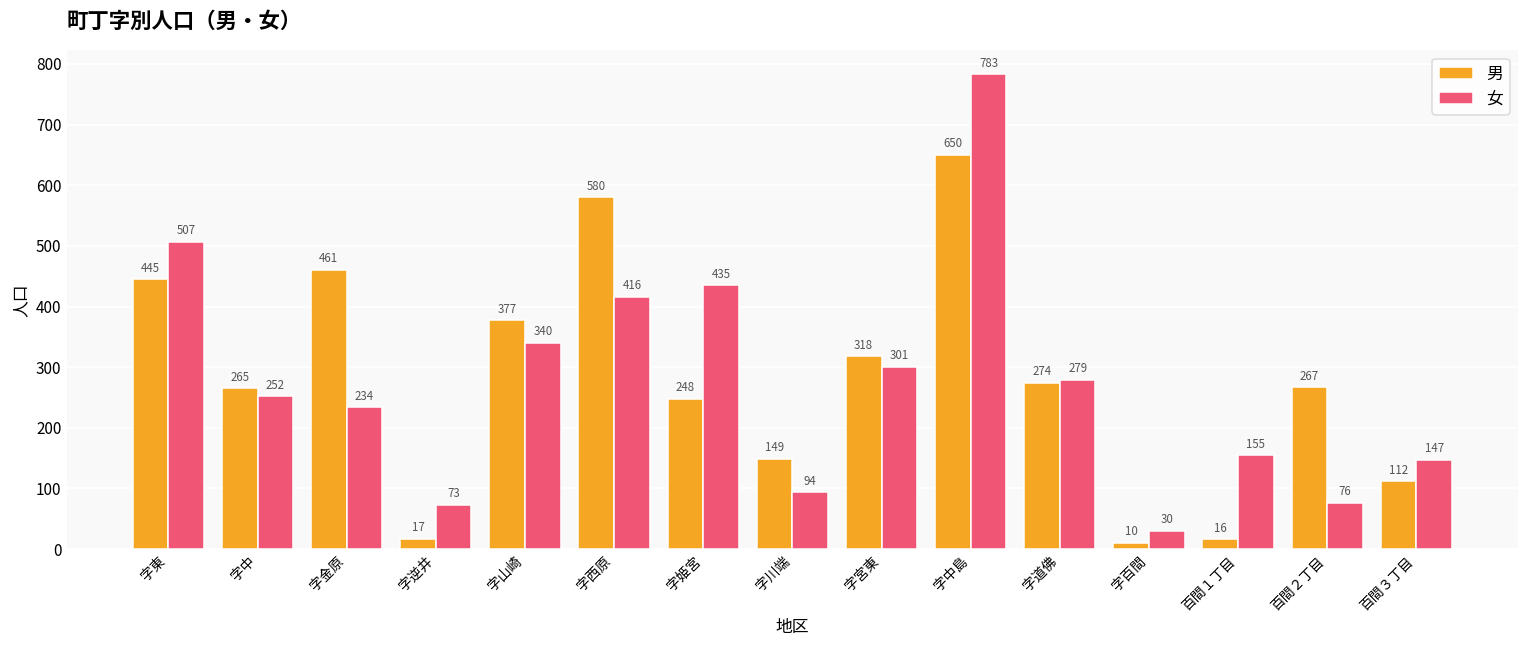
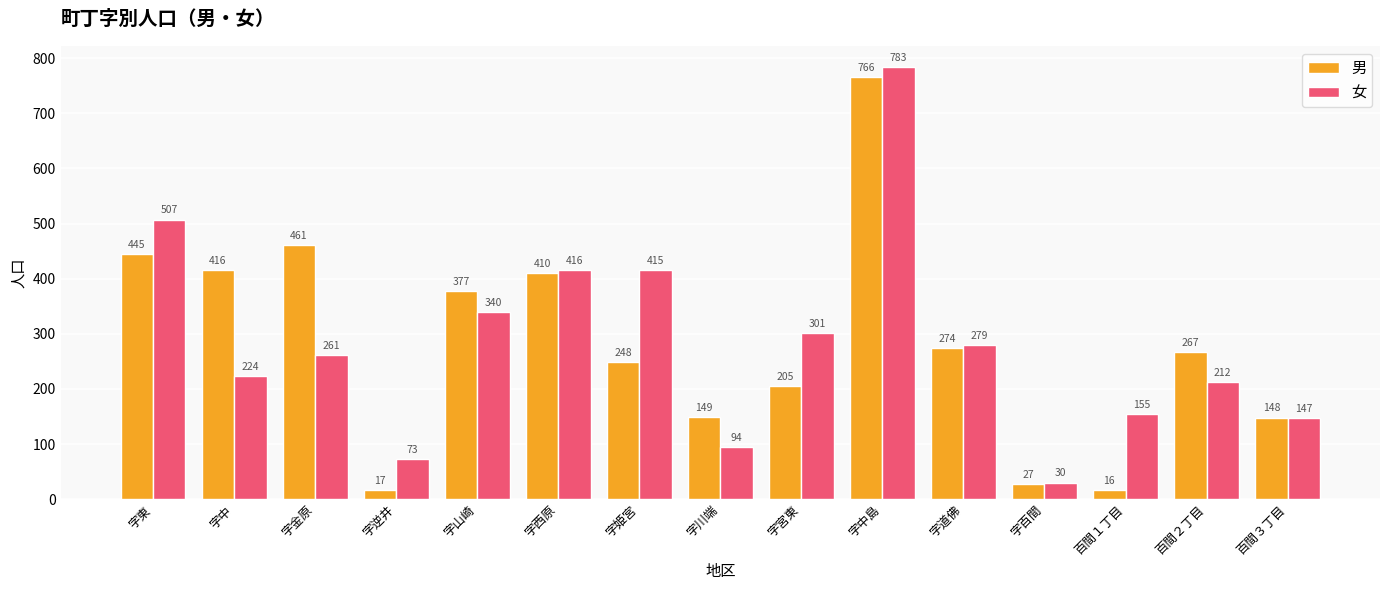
男, 字中: 265 -> 416
女, 字中: 252 -> 224
女, 字金原: 234 -> 261
男, 字西原: 580 -> 410
女, 字姫宮: 435 -> 415
男, 字宮東: 318 -> 205
男, 字中島: 650 -> 766
男, 字百間: 10 -> 27
女, 百間２丁目: 76 -> 212
男, 百間３丁目: 112 -> 148
